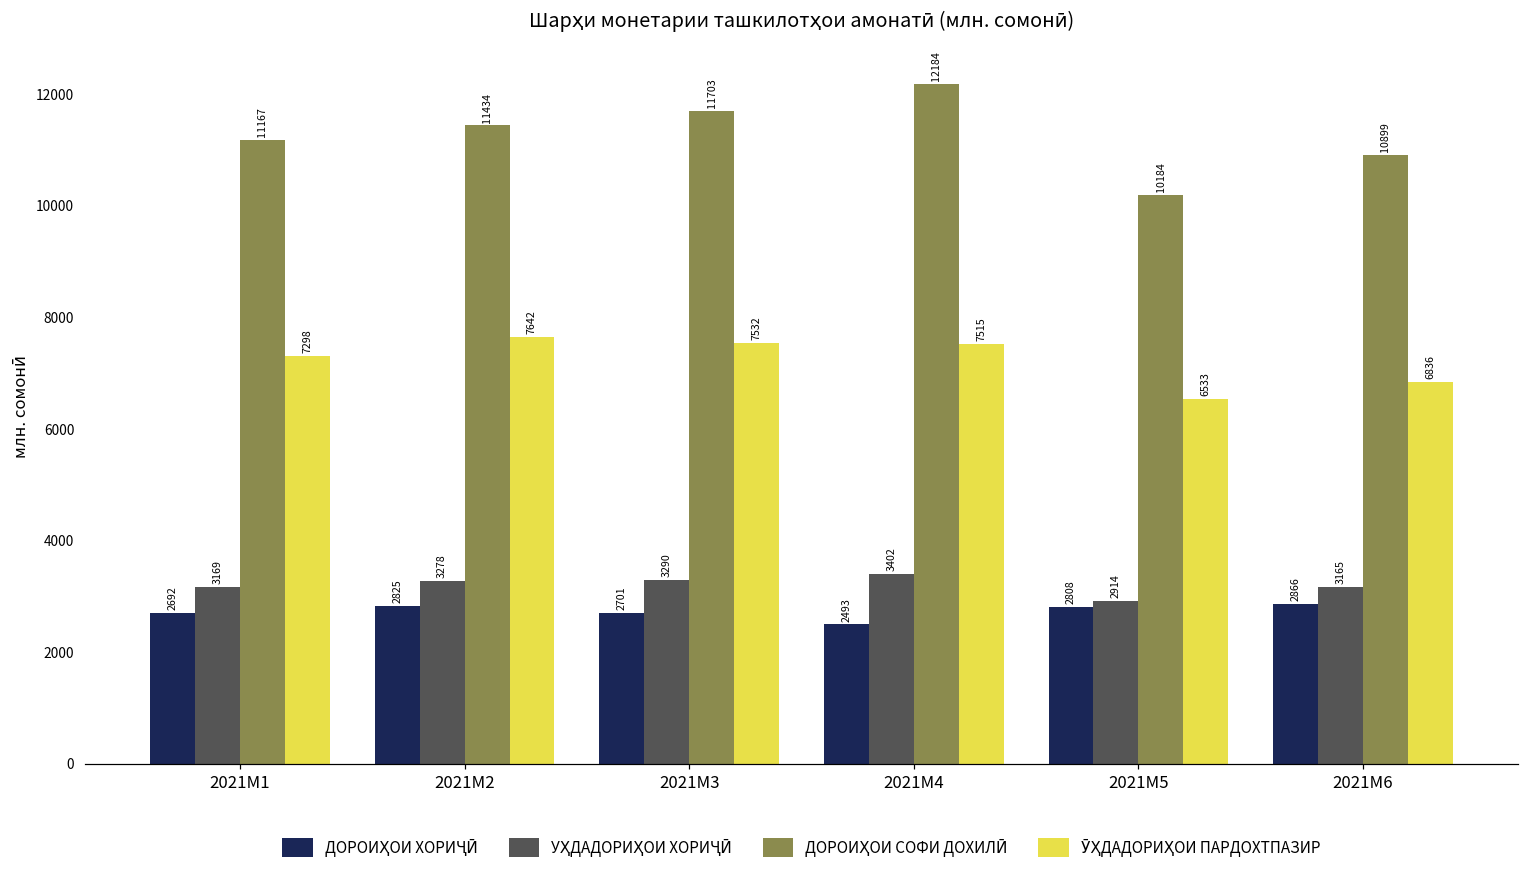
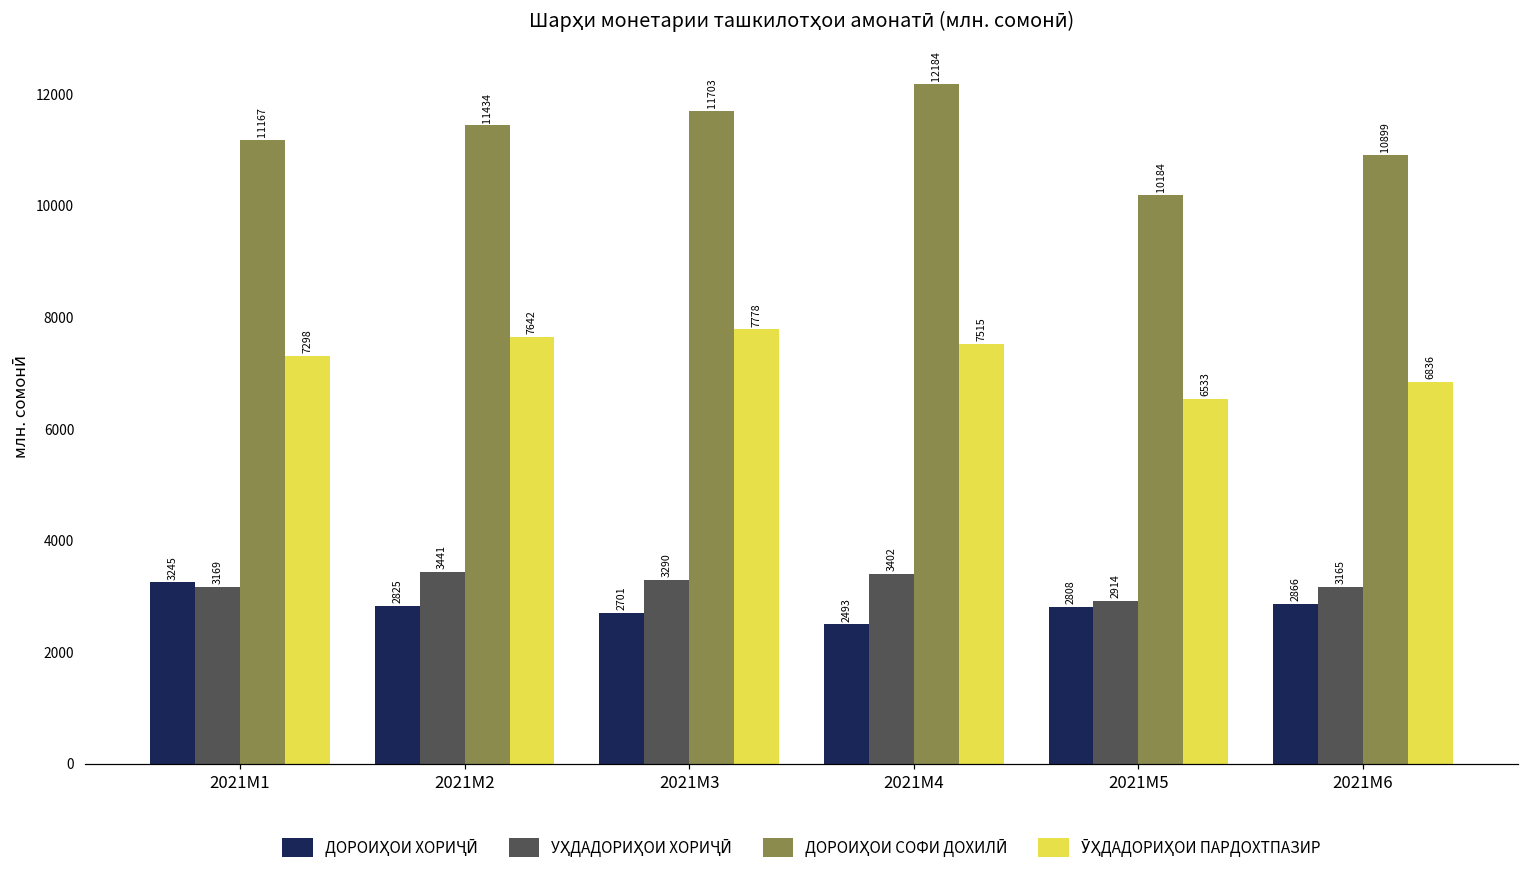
ДОРОИҲОИ ХОРИҶӢ, 2021M1: 2692 -> 3245
УҲДАДОРИҲОИ ХОРИҶӢ, 2021M2: 3278 -> 3441
ӮҲДАДОРИҲОИ ПАРДОХТПАЗИР, 2021M3: 7532 -> 7778
